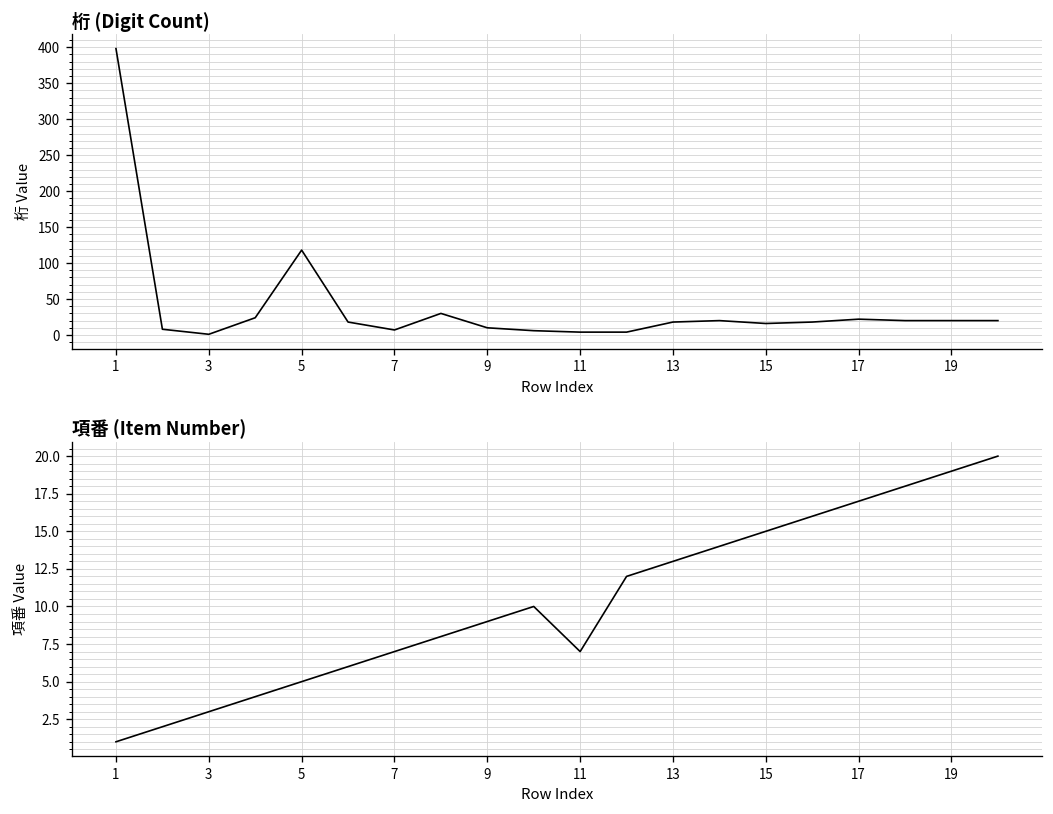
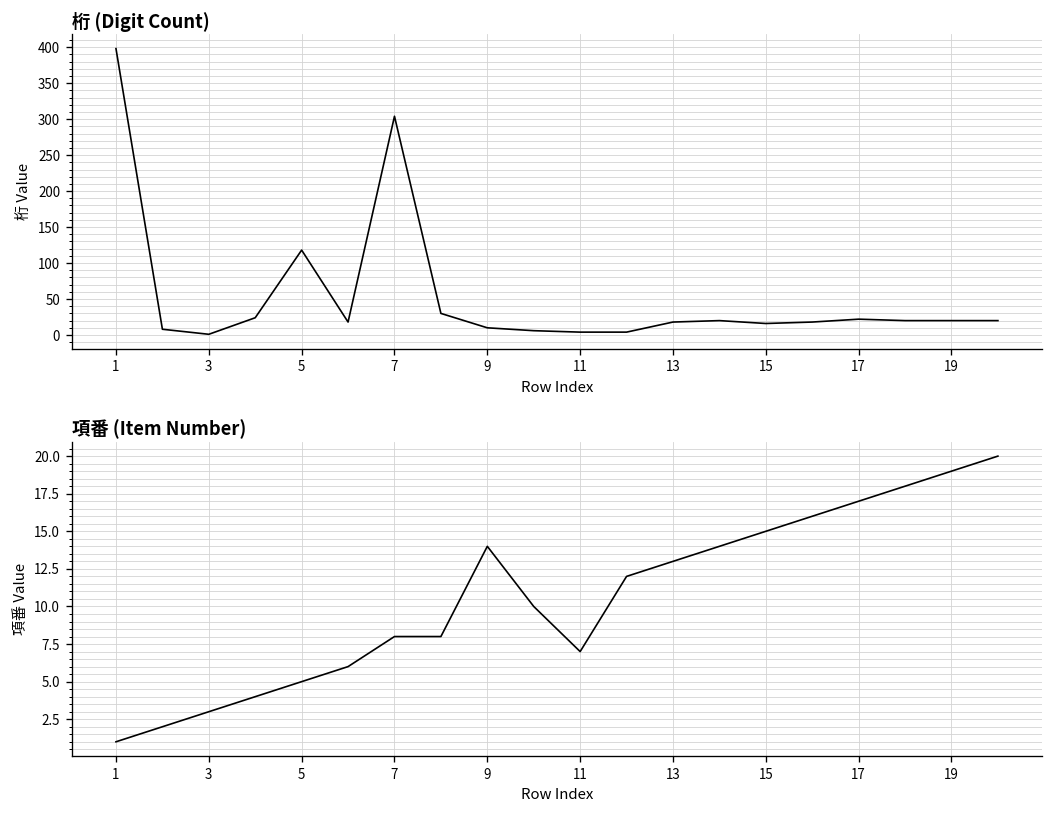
桁 (Digit Count), 7: 10 -> 300
項番 (Item Number), 7: 7 -> 8
項番 (Item Number), 9: 9 -> 14
